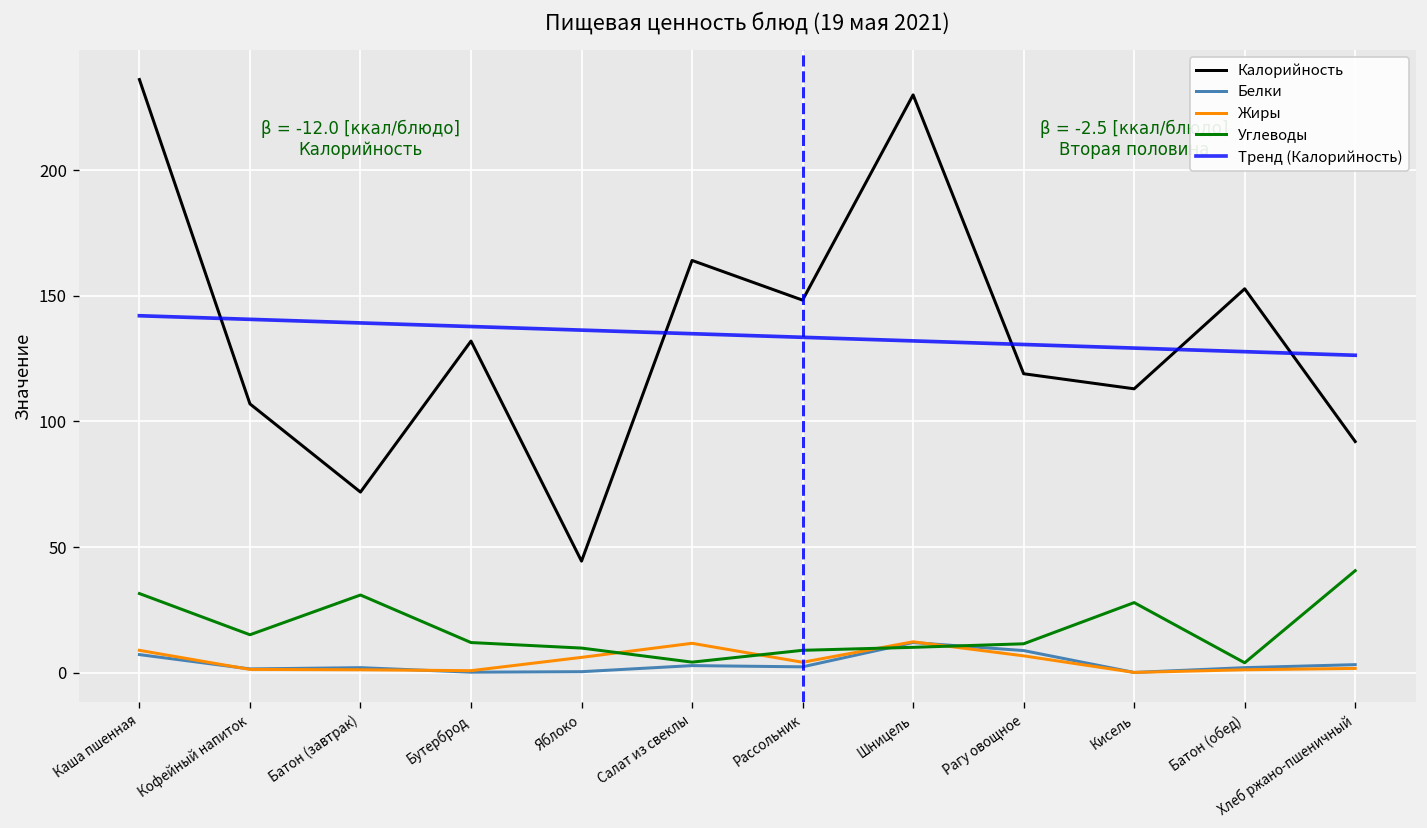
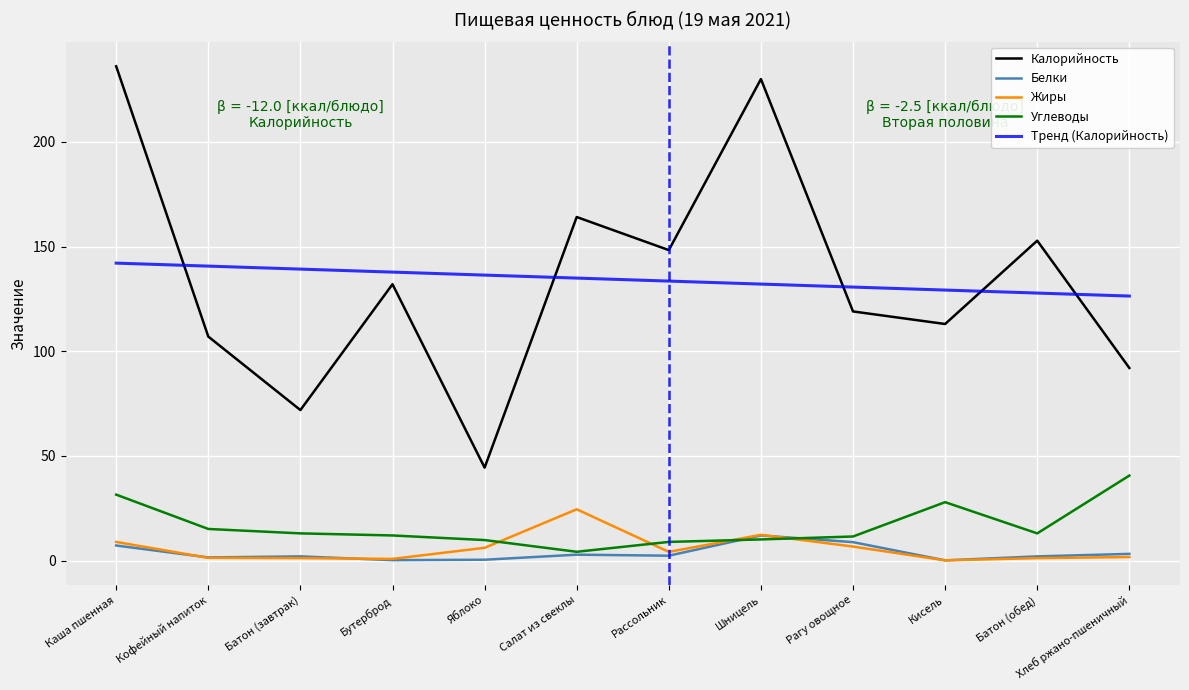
Углеводы, Батон (завтрак): 31 -> 13
Жиры, Салат из свеклы: 12 -> 25
Углеводы, Батон (обед): 4 -> 13
